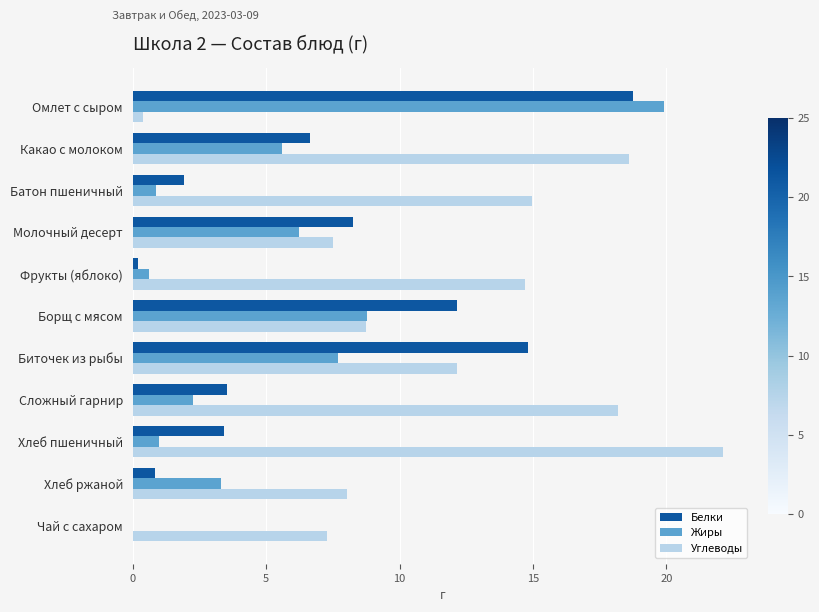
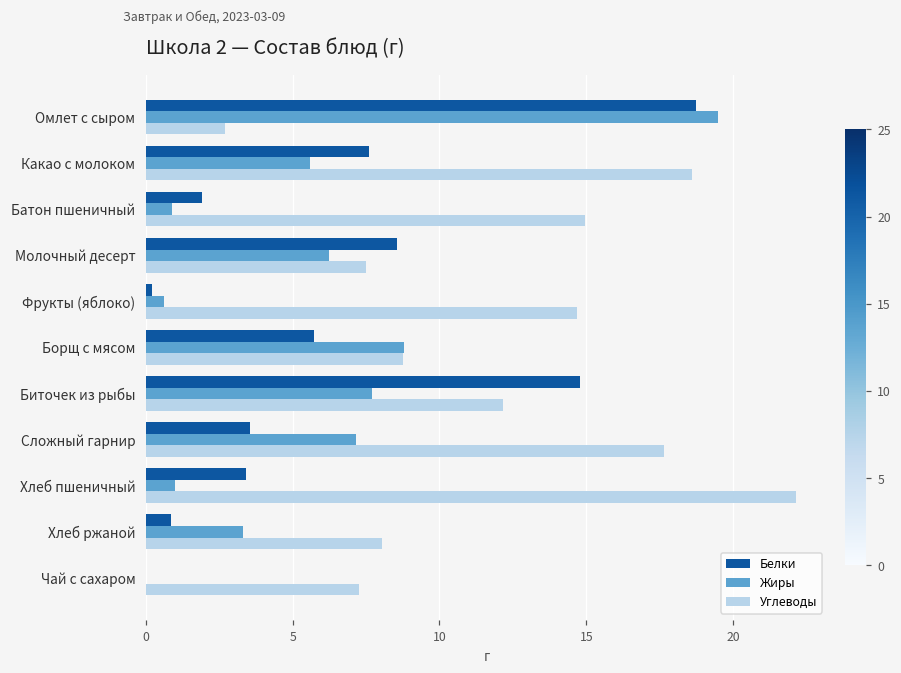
Жиры, Омлет с сыром: 19.9 -> 19.5
Углеводы, Омлет с сыром: 0.4 -> 2.7
Белки, Какао с молоком: 6.6 -> 7.6
Белки, Молочный десерт: 8.3 -> 8.6
Белки, Борщ с мясом: 12.1 -> 5.7
Жиры, Сложный гарнир: 2.3 -> 7.2
Углеводы, Сложный гарнир: 18.2 -> 17.6
